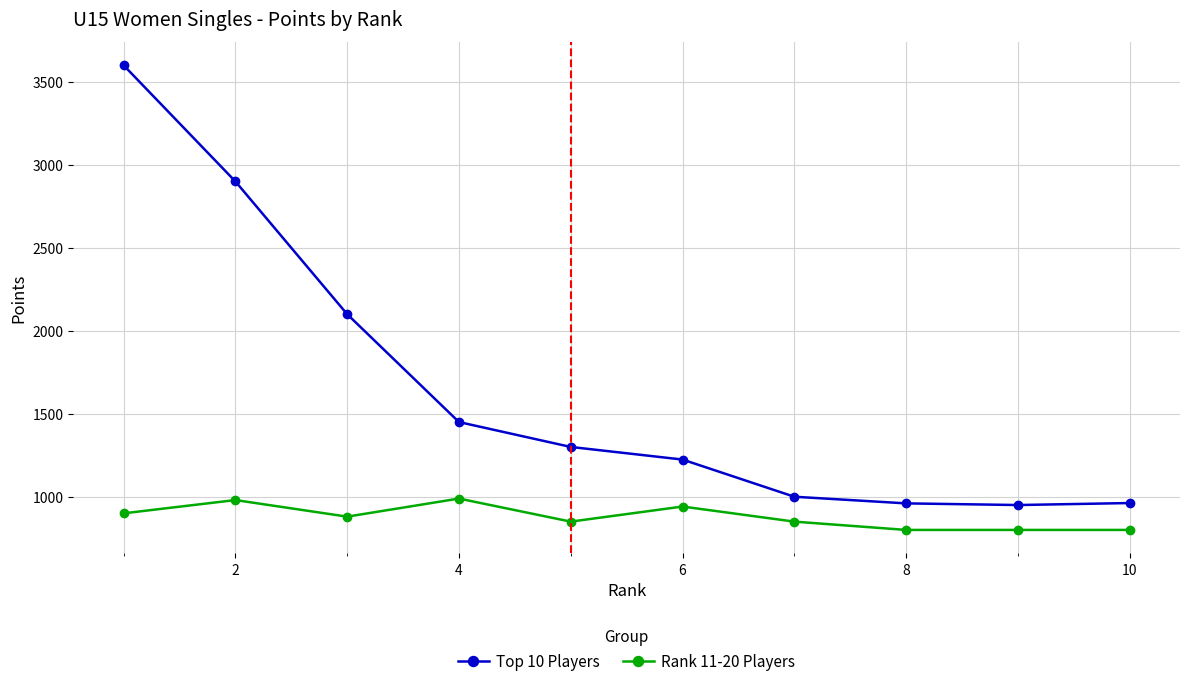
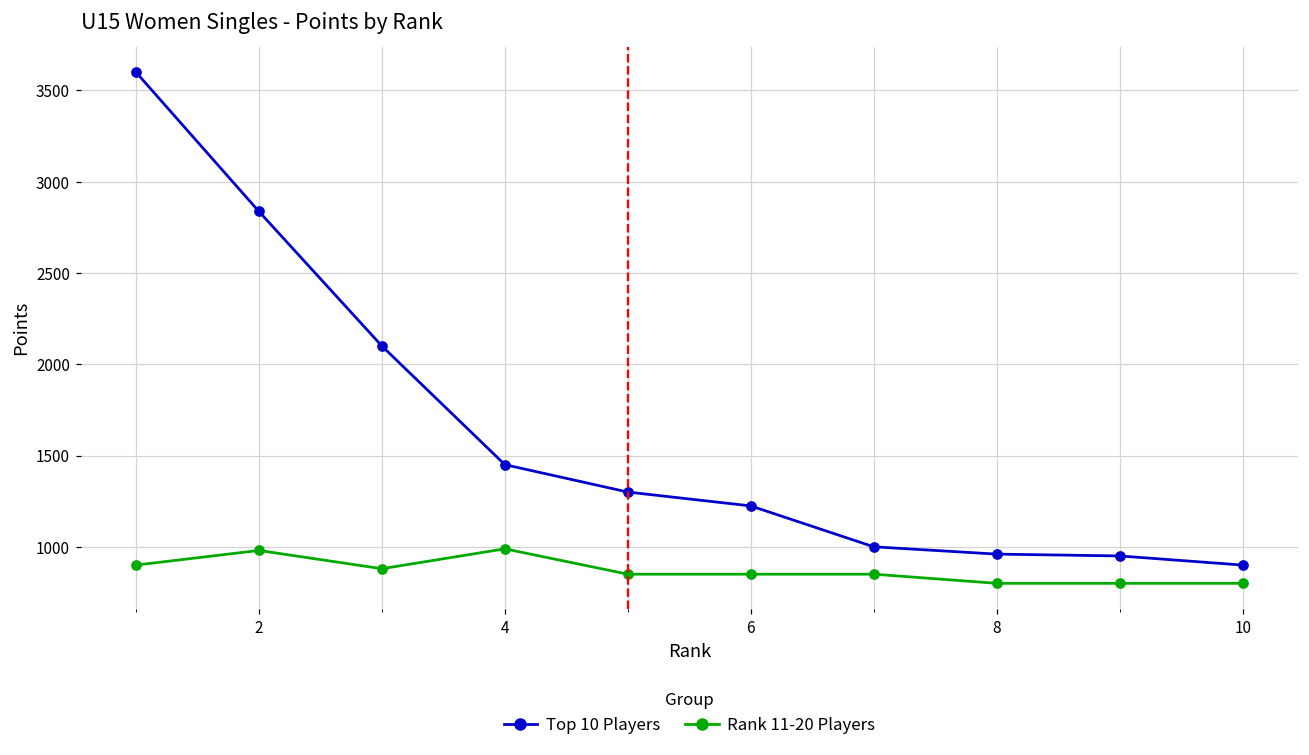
Top 10 Players, 2: 2900 -> 2840
Rank 11-20 Players, 6: 940 -> 850
Top 10 Players, 10: 960 -> 900
